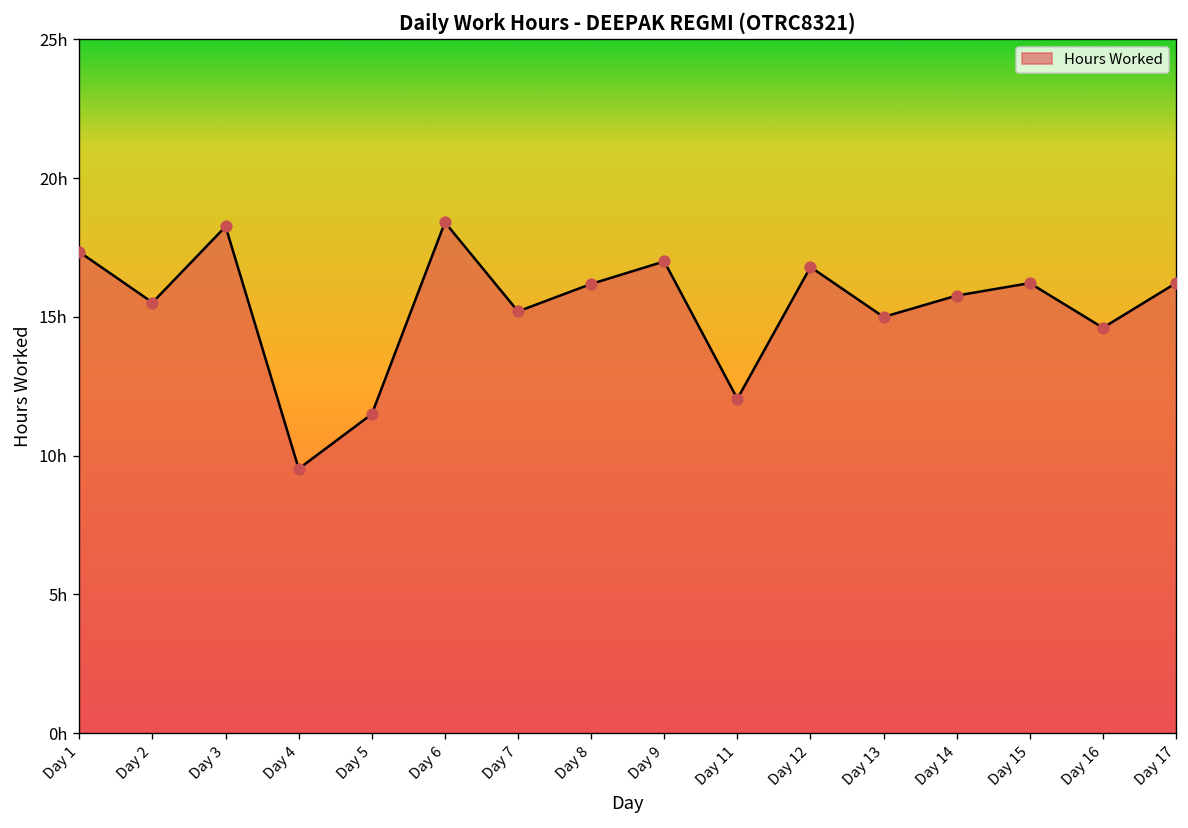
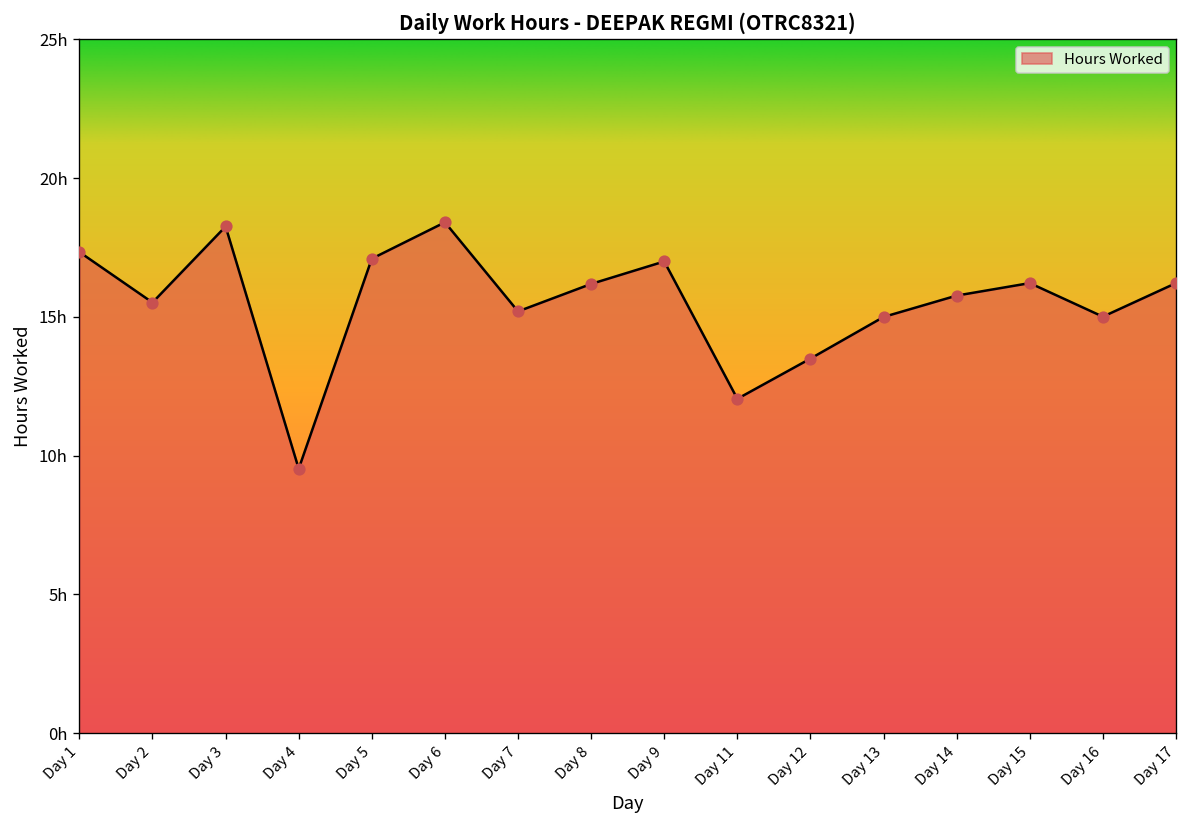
Day 5: 11.5h -> 17.1h
Day 12: 16.8h -> 13.5h
Day 16: 14.6h -> 15.0h
